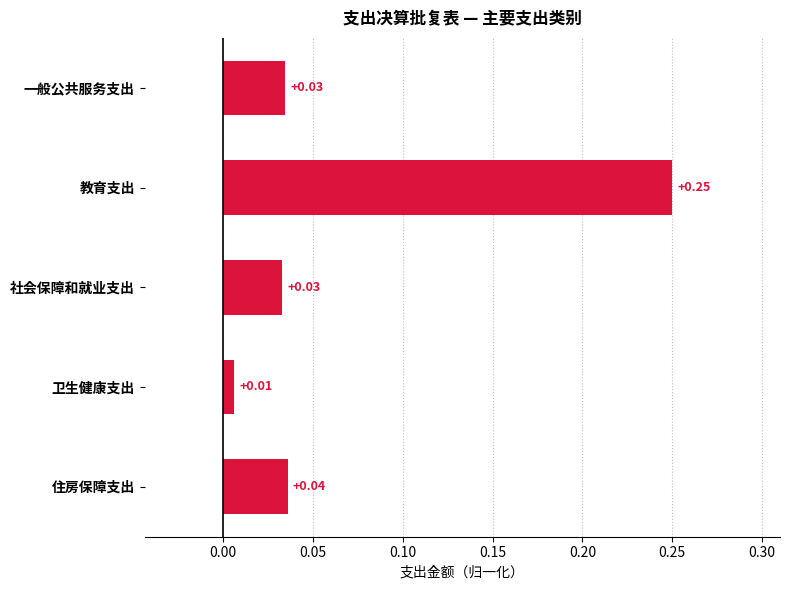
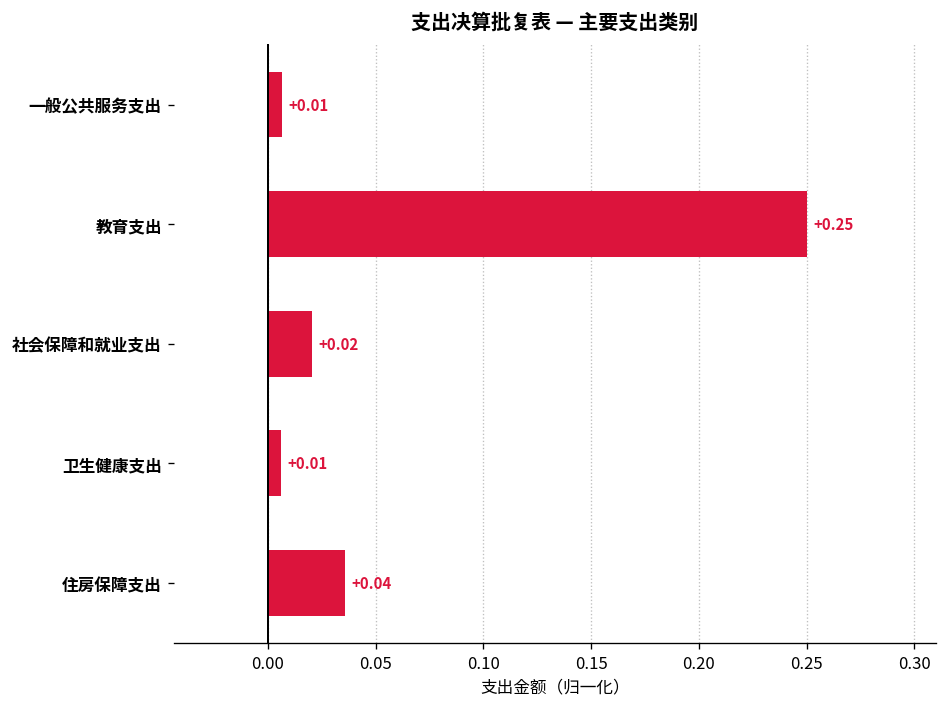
一般公共服务支出: +0.03 -> +0.01
社会保障和就业支出: +0.03 -> +0.02
